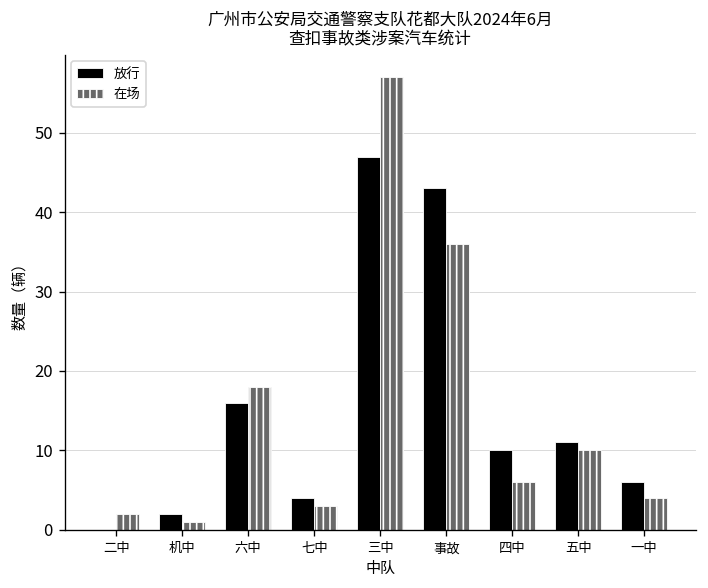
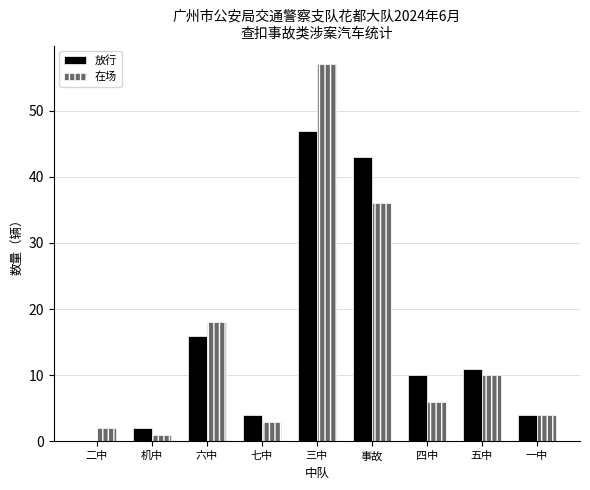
放行, 一中: 6 -> 4
